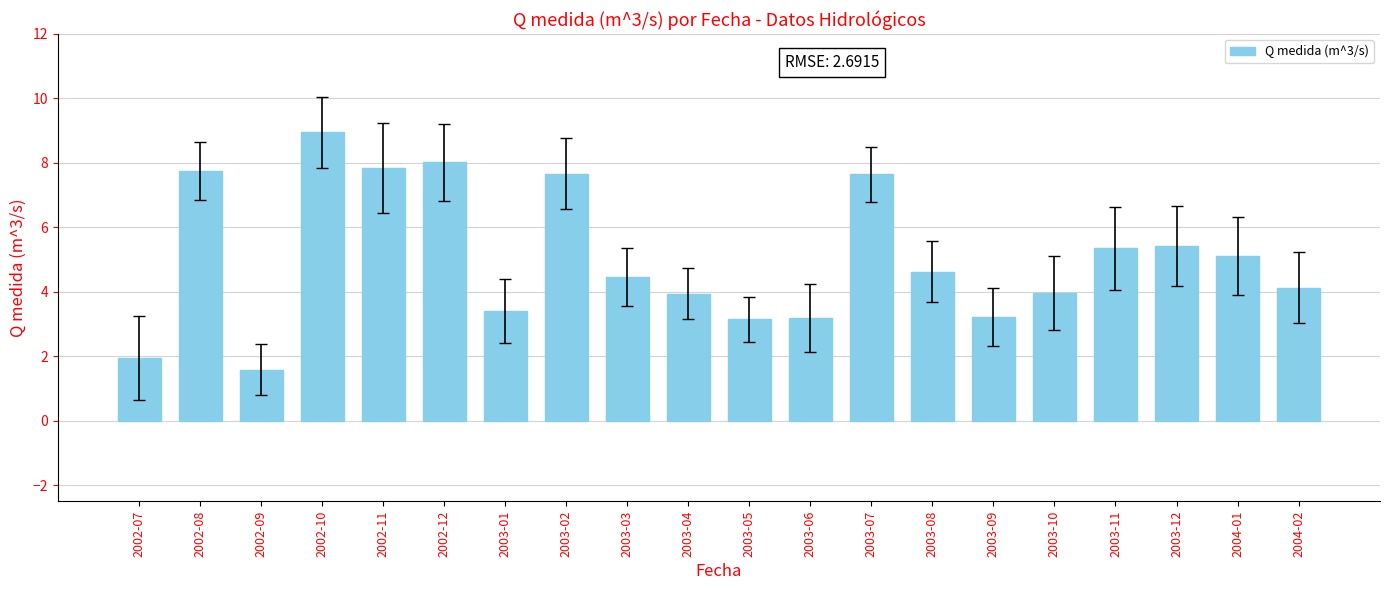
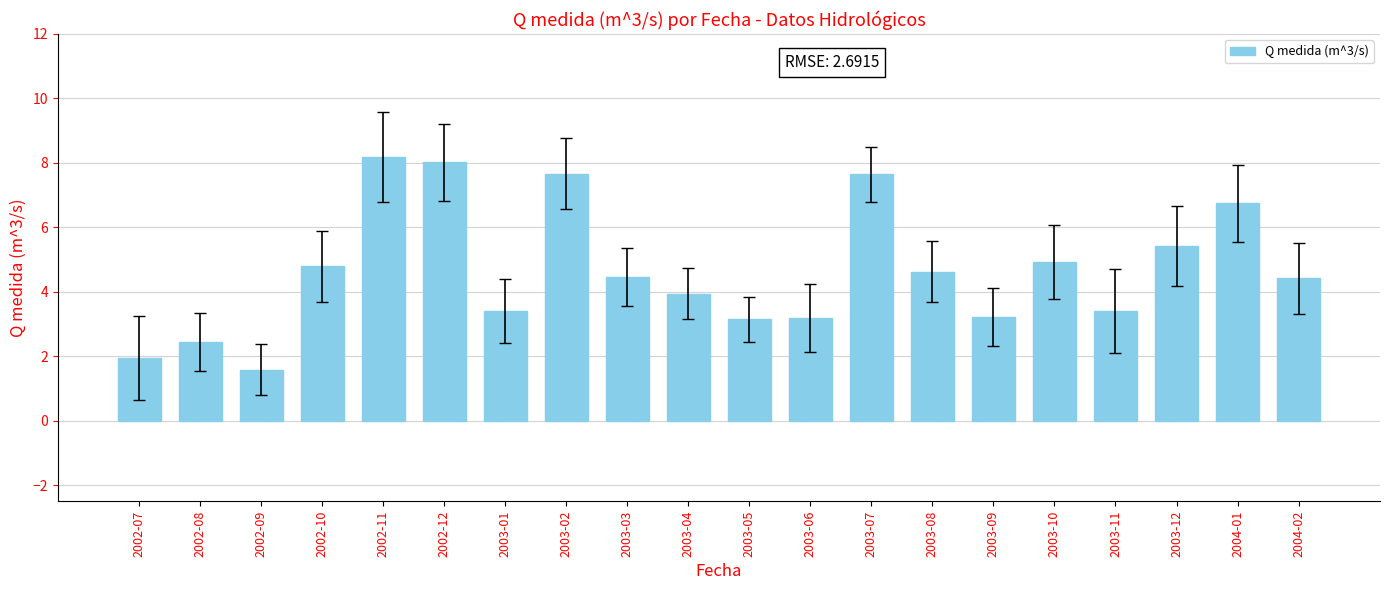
Q medida (m^3/s), 2002-08: 7.7 -> 2.4
Q medida (m^3/s), 2002-10: 9.0 -> 4.8
Q medida (m^3/s), 2002-11: 7.9 -> 8.2
Q medida (m^3/s), 2003-10: 4.0 -> 4.9
Q medida (m^3/s), 2003-11: 5.3 -> 3.4
Q medida (m^3/s), 2004-01: 5.1 -> 6.7
Q medida (m^3/s), 2004-02: 4.1 -> 4.4
